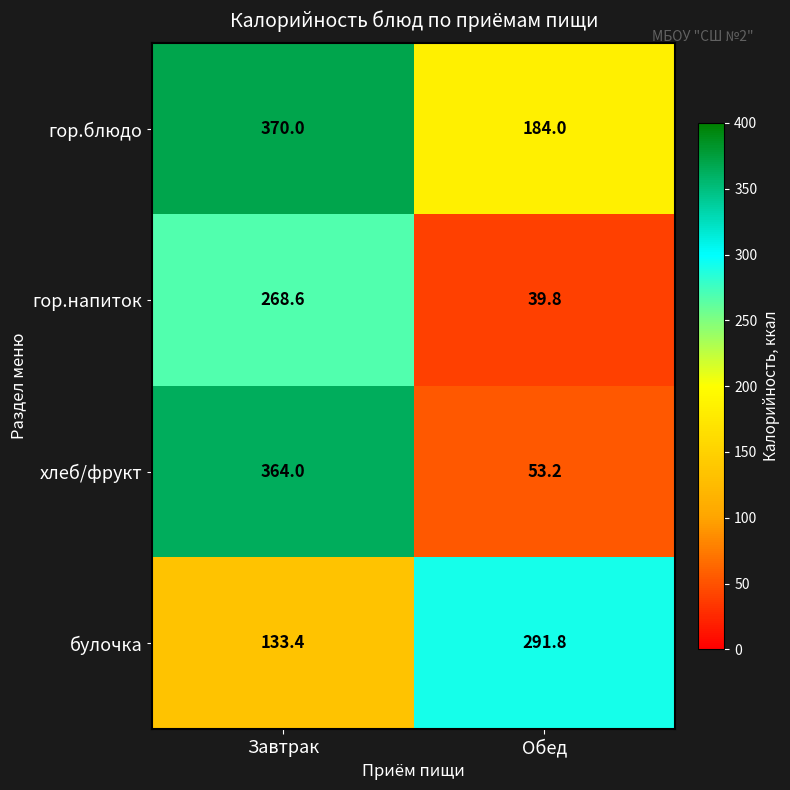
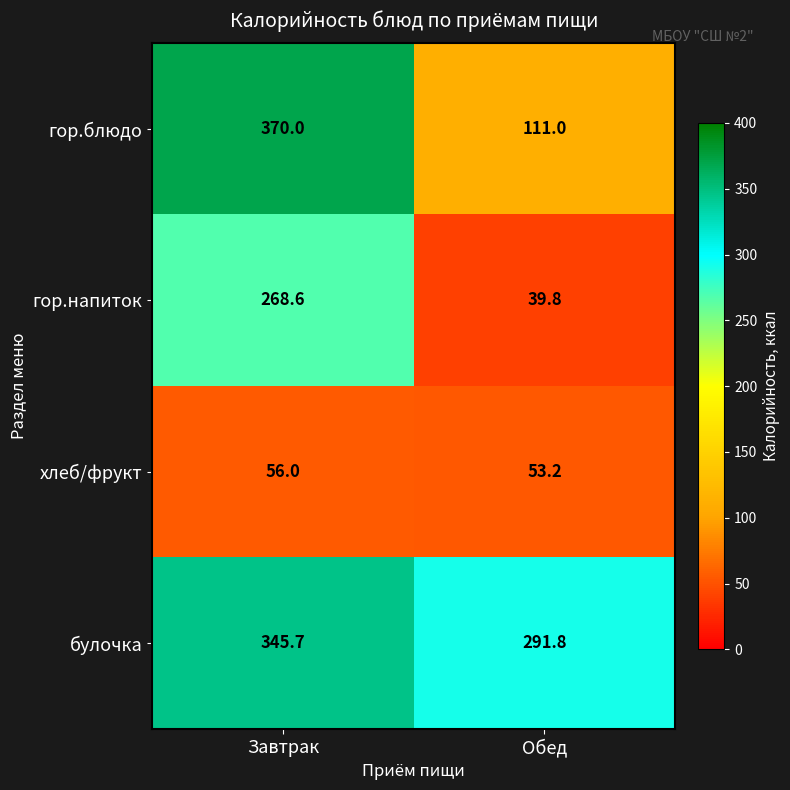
гор.блюдо, Обед: 184.0 -> 111.0
хлеб/фрукт, Завтрак: 364.0 -> 56.0
булочка, Завтрак: 133.4 -> 345.7
